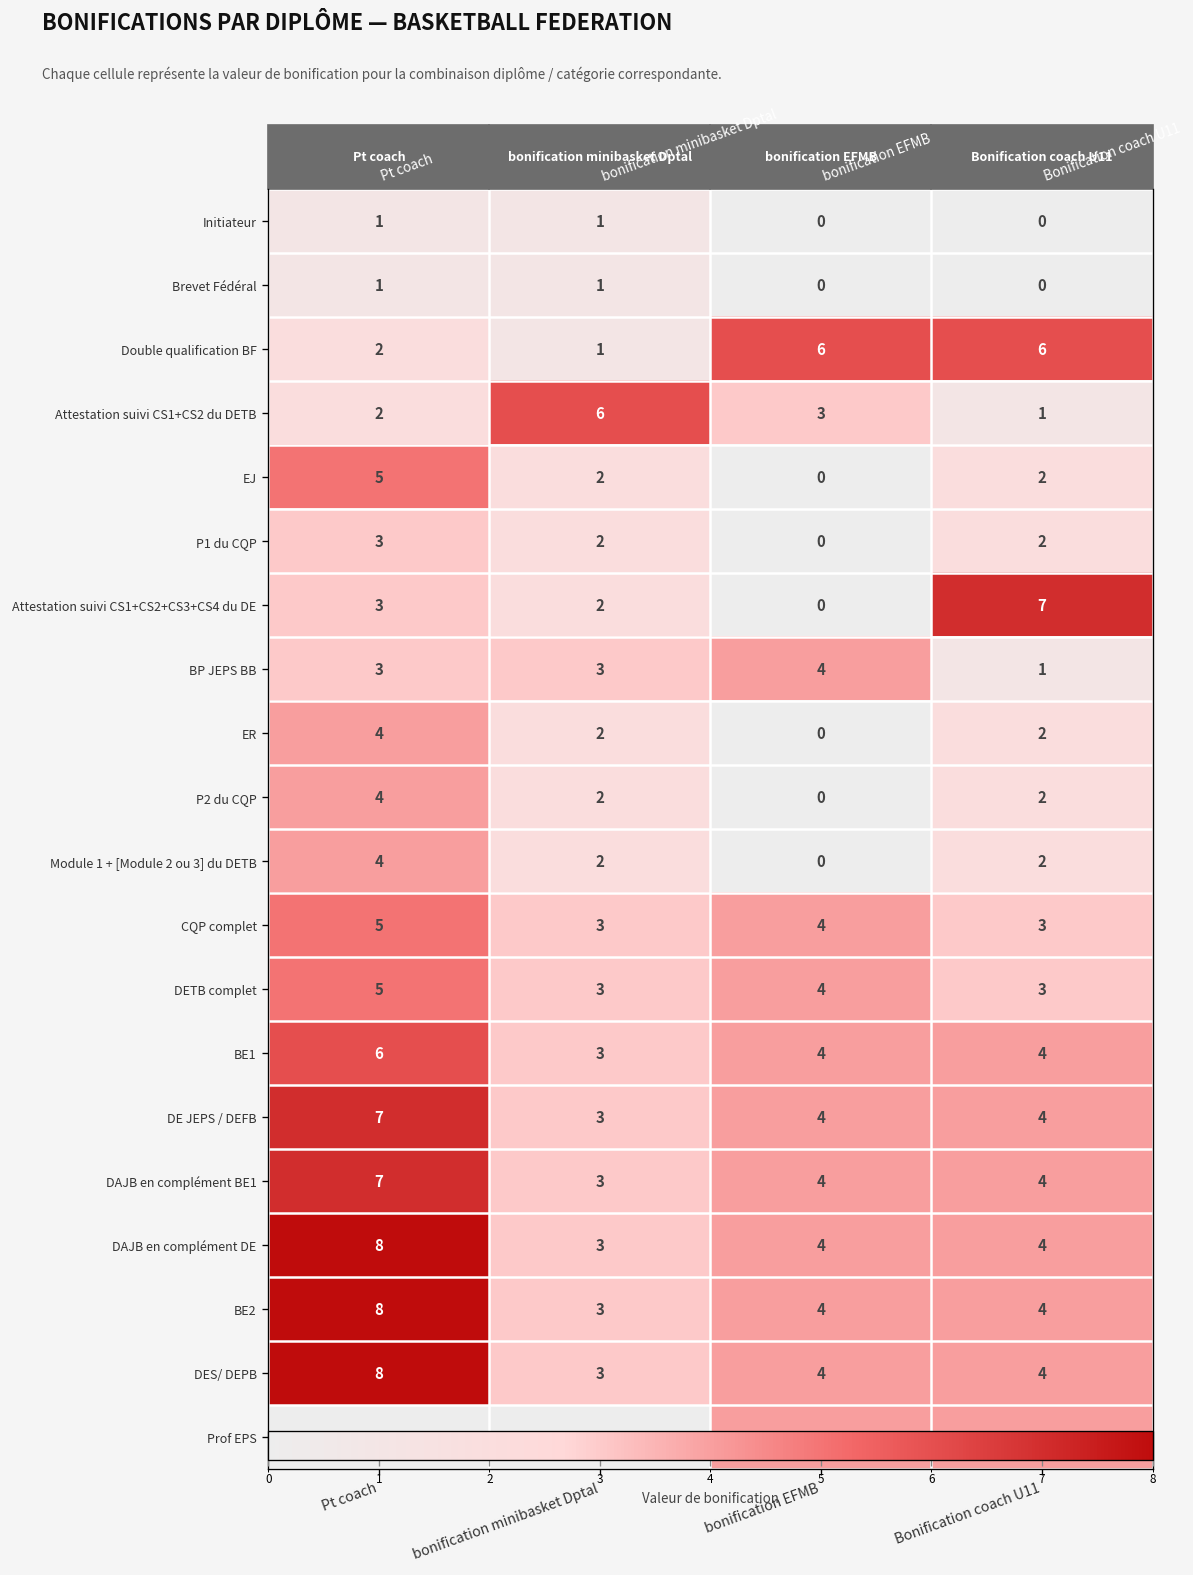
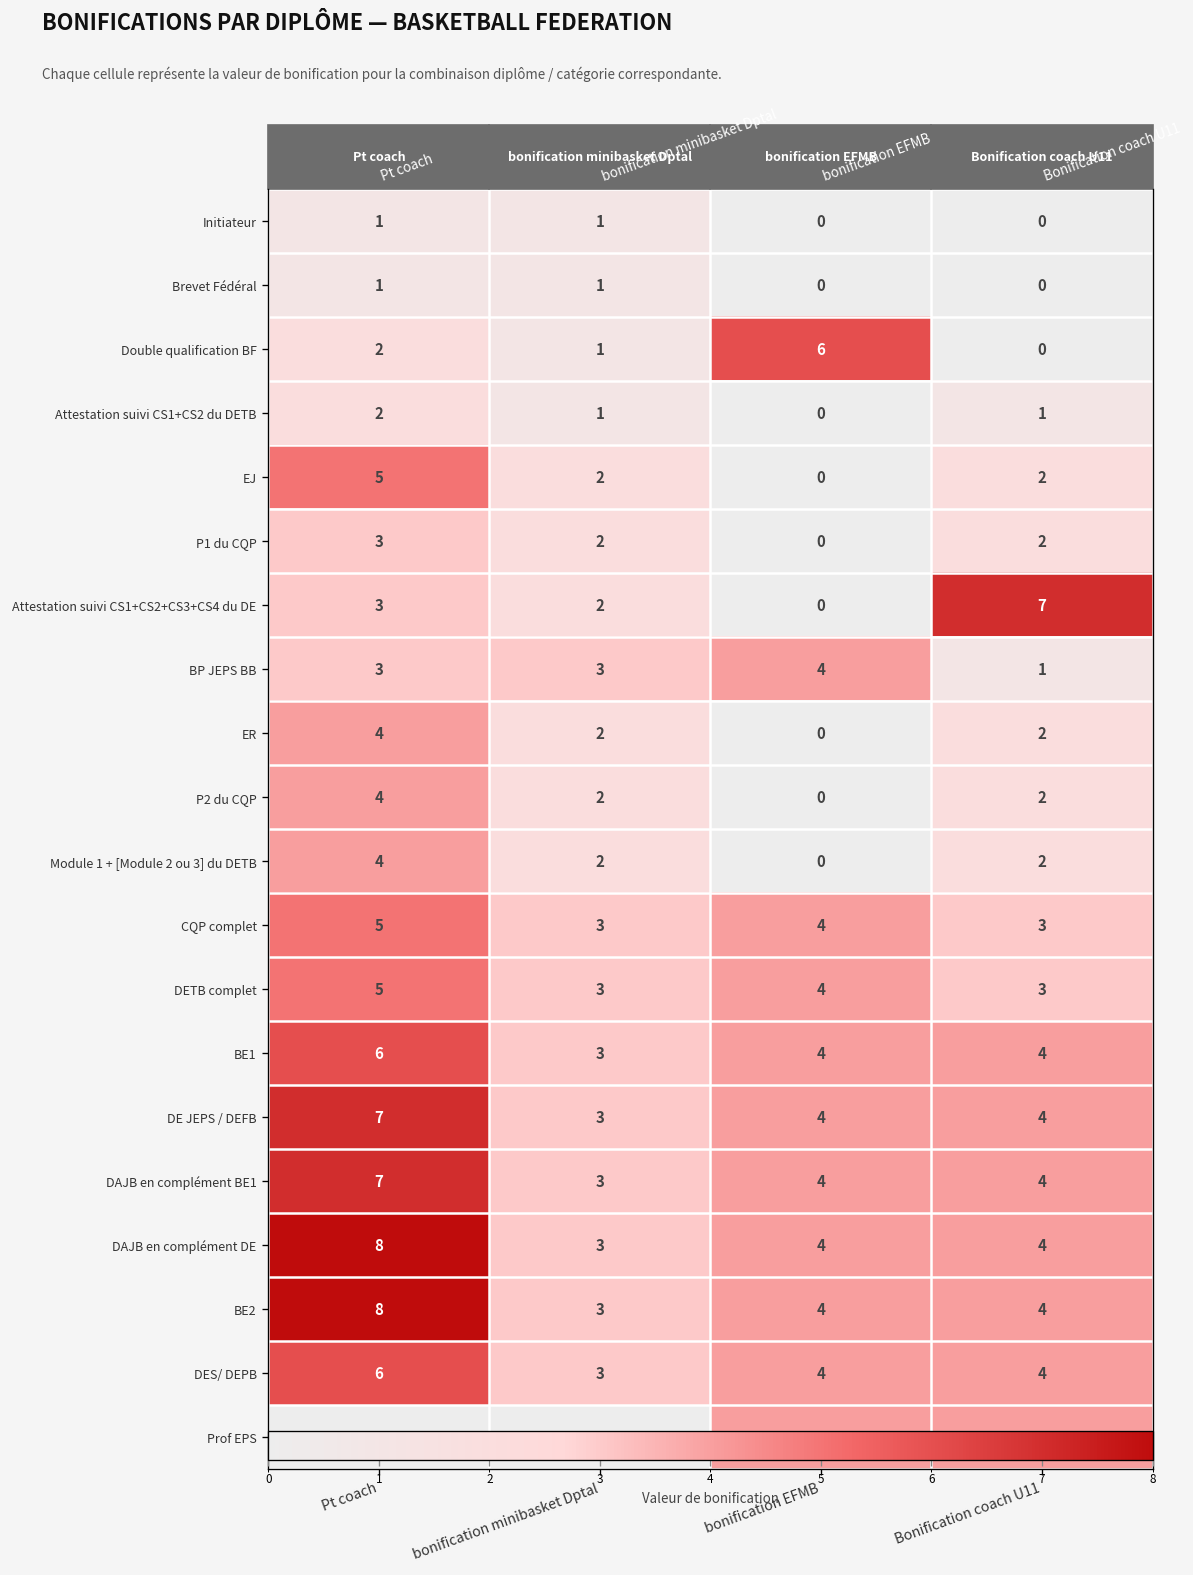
Double qualification BF, Bonification coach U11: 6 -> 0
Attestation suivi CS1+CS2 du DETB, bonification minibasket Dptal: 6 -> 1
Attestation suivi CS1+CS2 du DETB, bonification EFMB: 3 -> 0
DES/ DEPB, Pt coach: 8 -> 6
